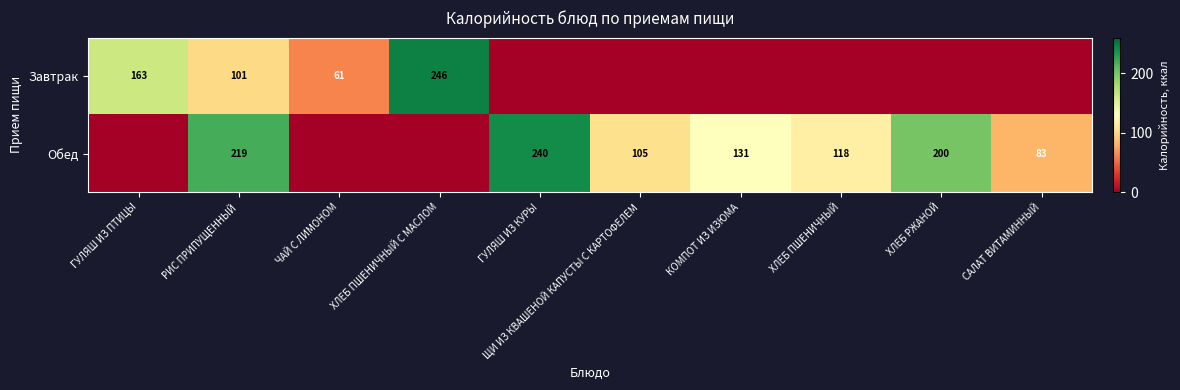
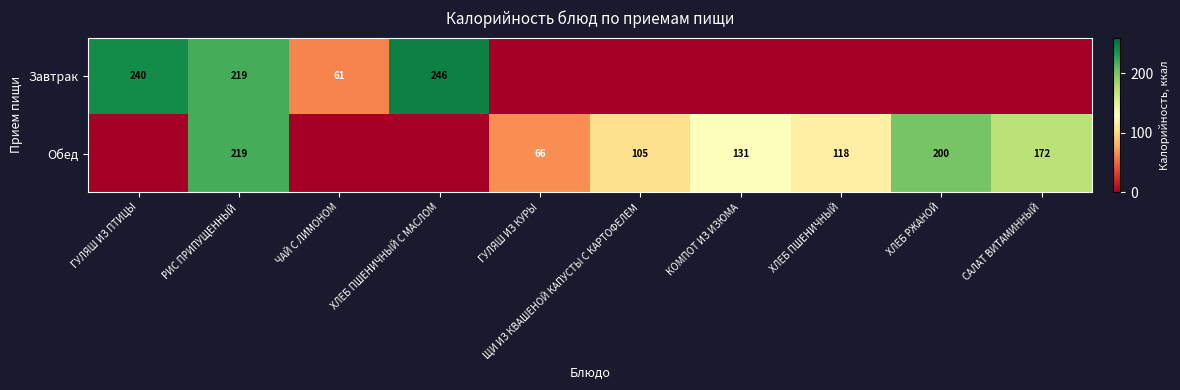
Завтрак, ГУЛЯШ ИЗ ПТИЦЫ: 163 -> 240
Завтрак, РИС ПРИПУЩЕННЫЙ: 101 -> 219
Обед, ГУЛЯШ ИЗ КУРЫ: 240 -> 66
Обед, САЛАТ ВИТАМИННЫЙ: 83 -> 172
